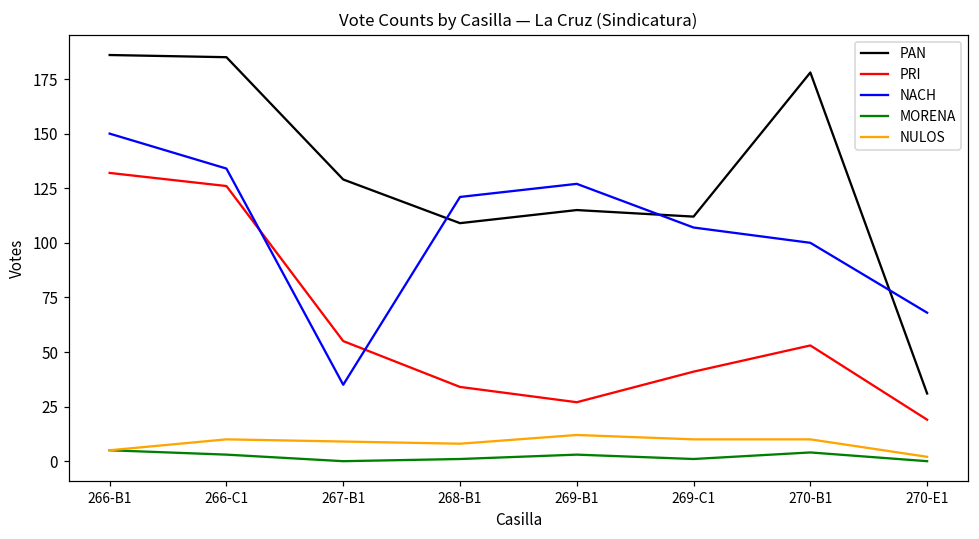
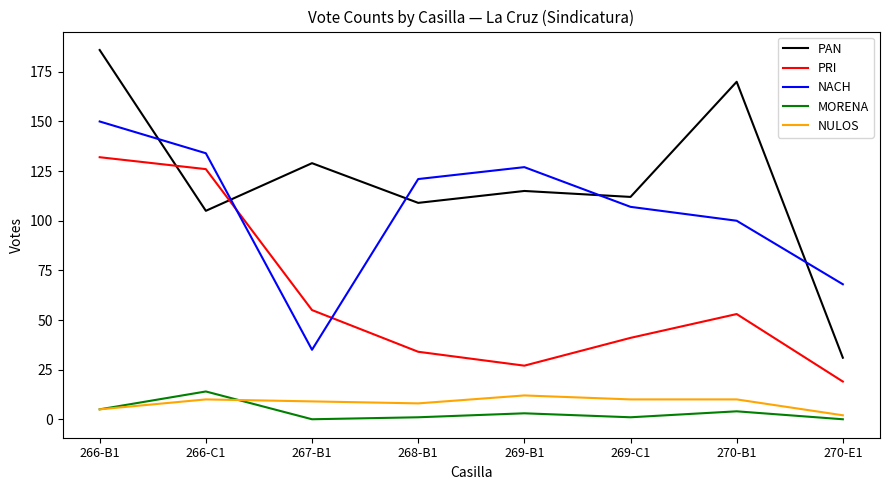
PAN, 266-C1: 185 -> 105
MORENA, 266-C1: 3 -> 14
PAN, 270-B1: 178 -> 170
